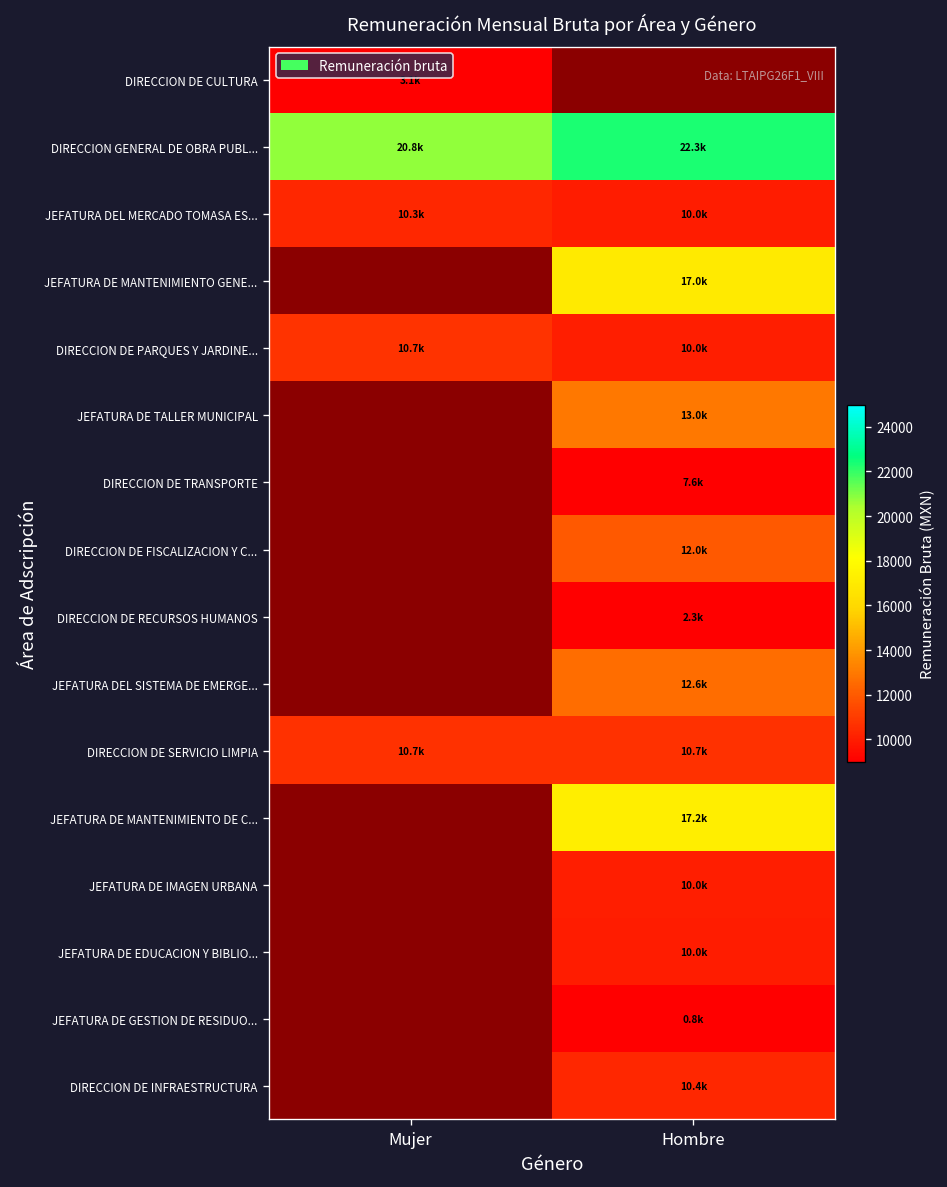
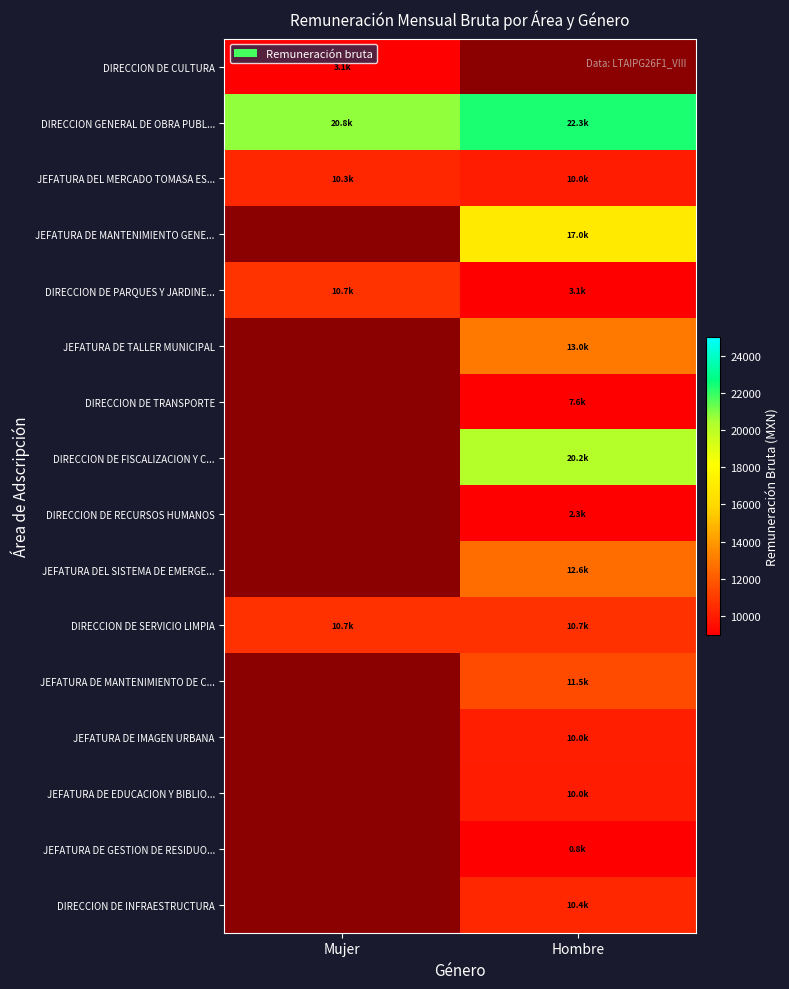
DIRECCION DE PARQUES Y JARDINE..., Hombre: 10.0k -> 3.1k
DIRECCION DE FISCALIZACION Y C..., Hombre: 12.0k -> 20.2k
JEFATURA DE MANTENIMIENTO DE C..., Hombre: 17.2k -> 11.5k
